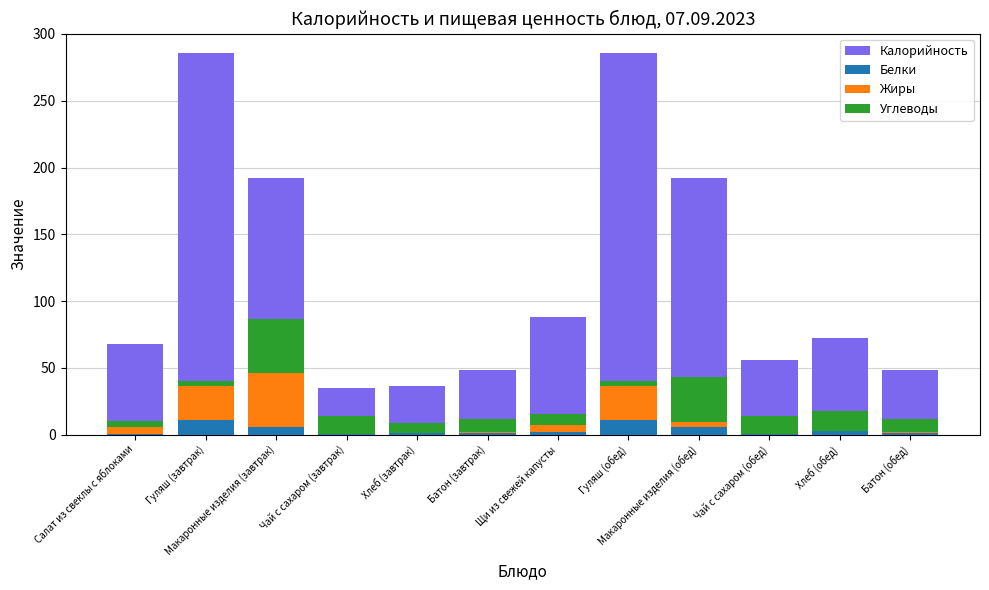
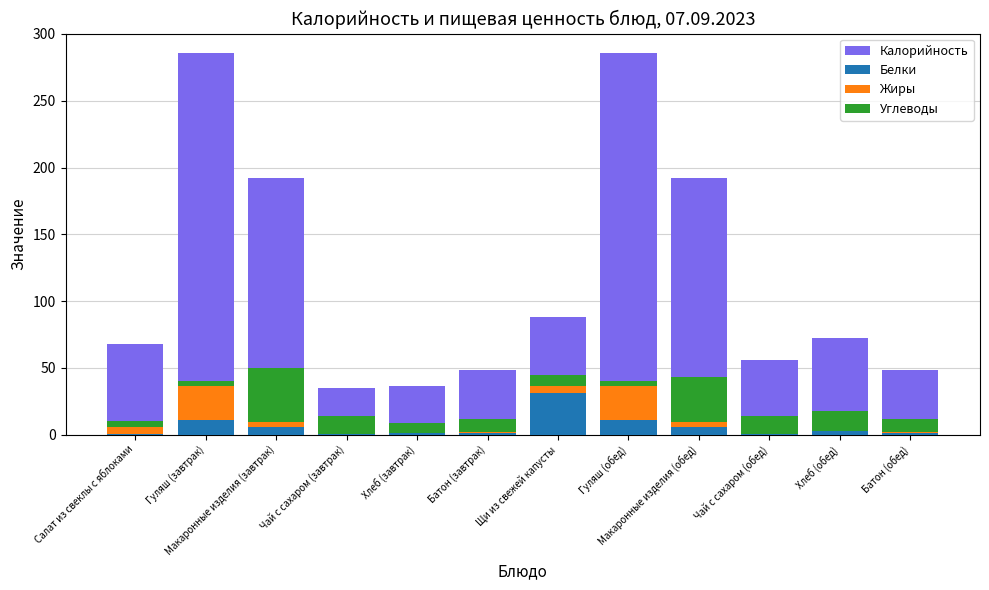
Жиры, Макаронные изделия (завтрак): 41 -> 4
Белки, Щи из свежей капусты: 2 -> 31
